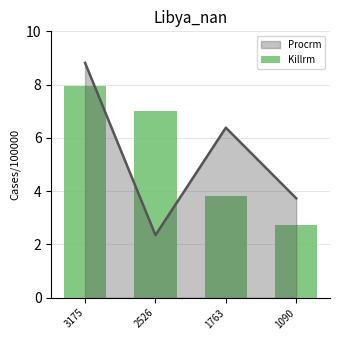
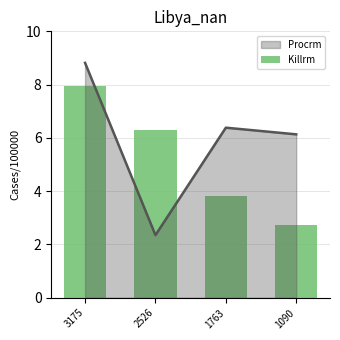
Killrm, 2526: 7.0 -> 6.3
Procrm, 1090: 3.7 -> 6.1
